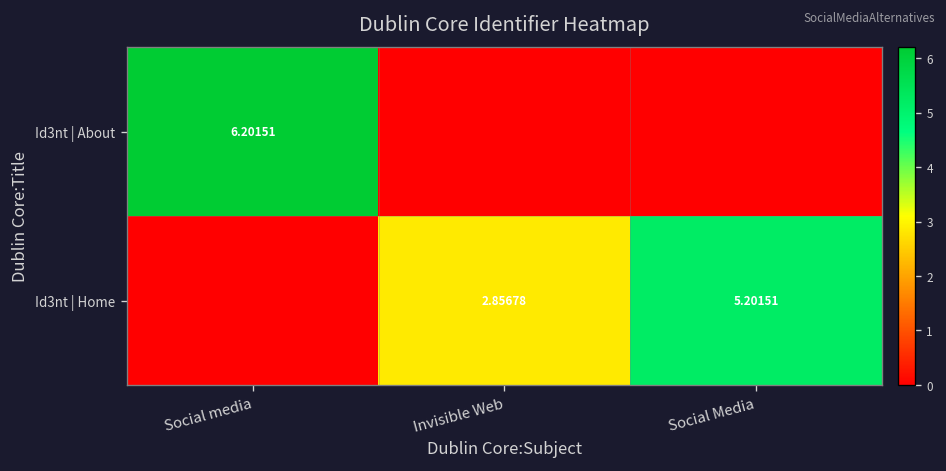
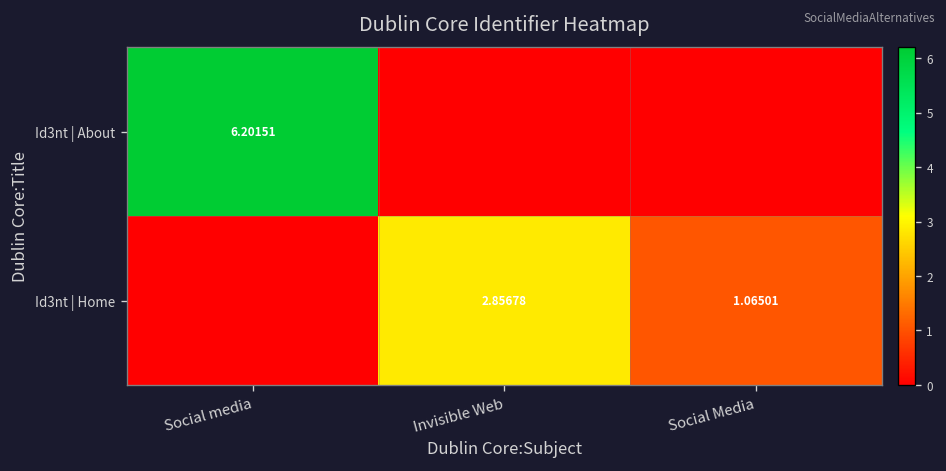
Id3nt | Home, Social Media: 5.20151 -> 1.06501
